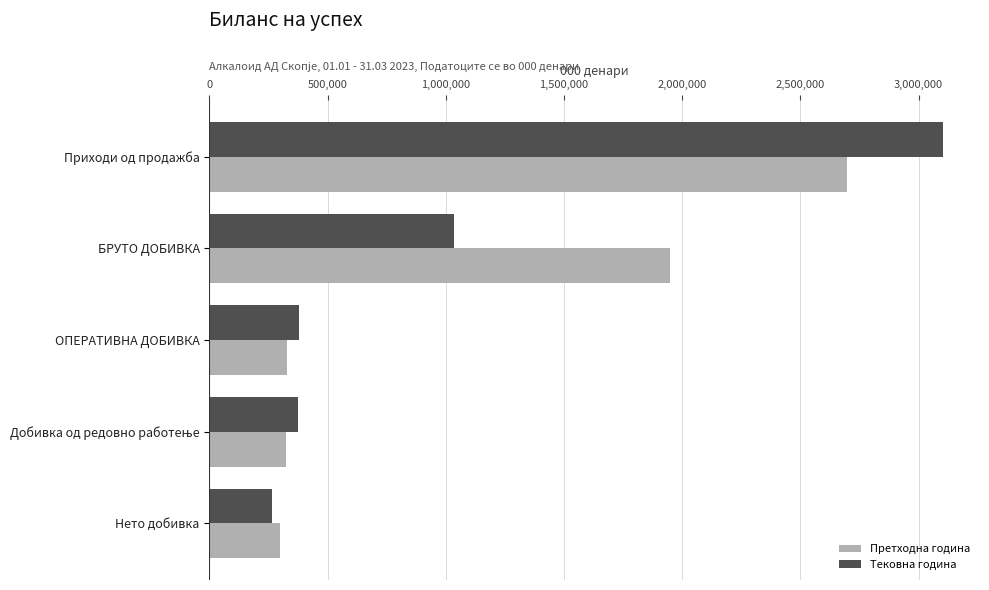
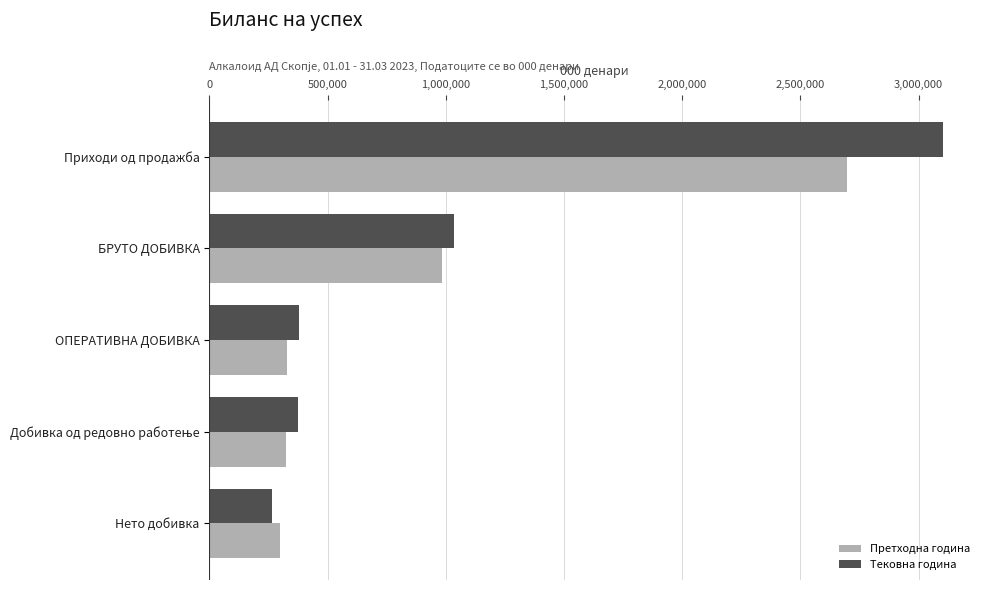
Претходна година, БРУТО ДОБИВКА: 1,950,000 -> 990,000
